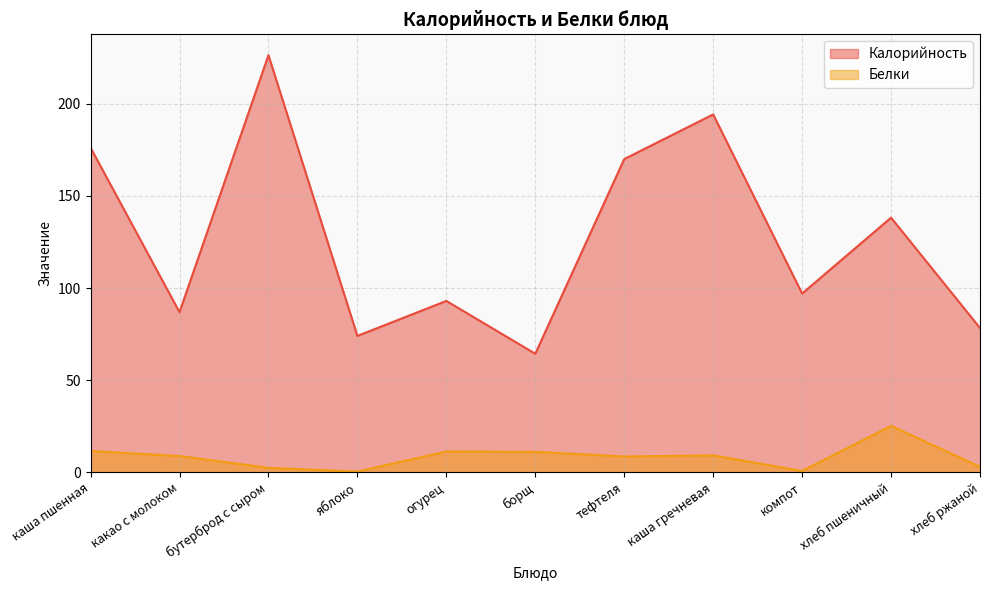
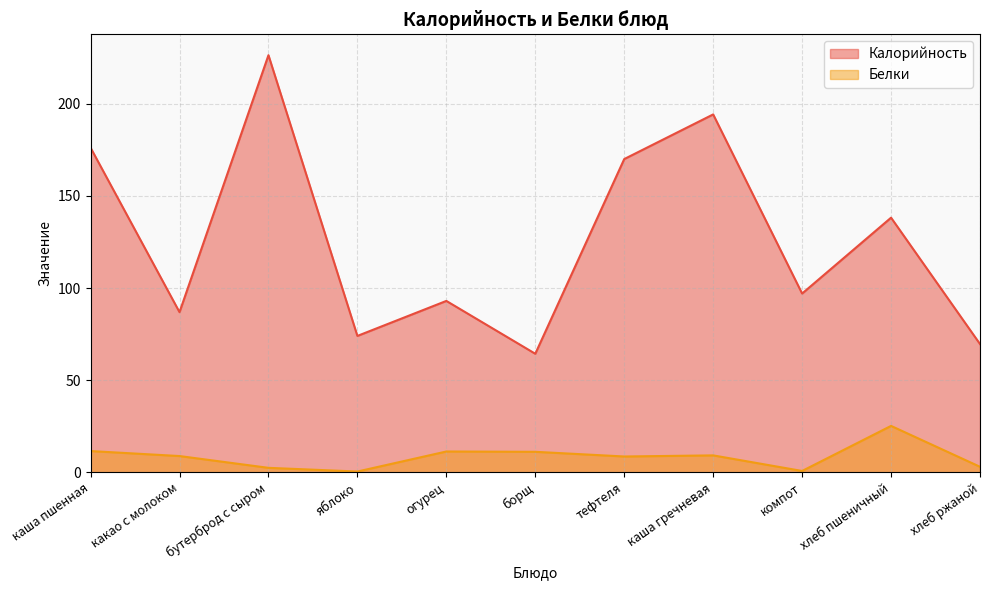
Калорийность, хлеб ржаной: 78 -> 70
